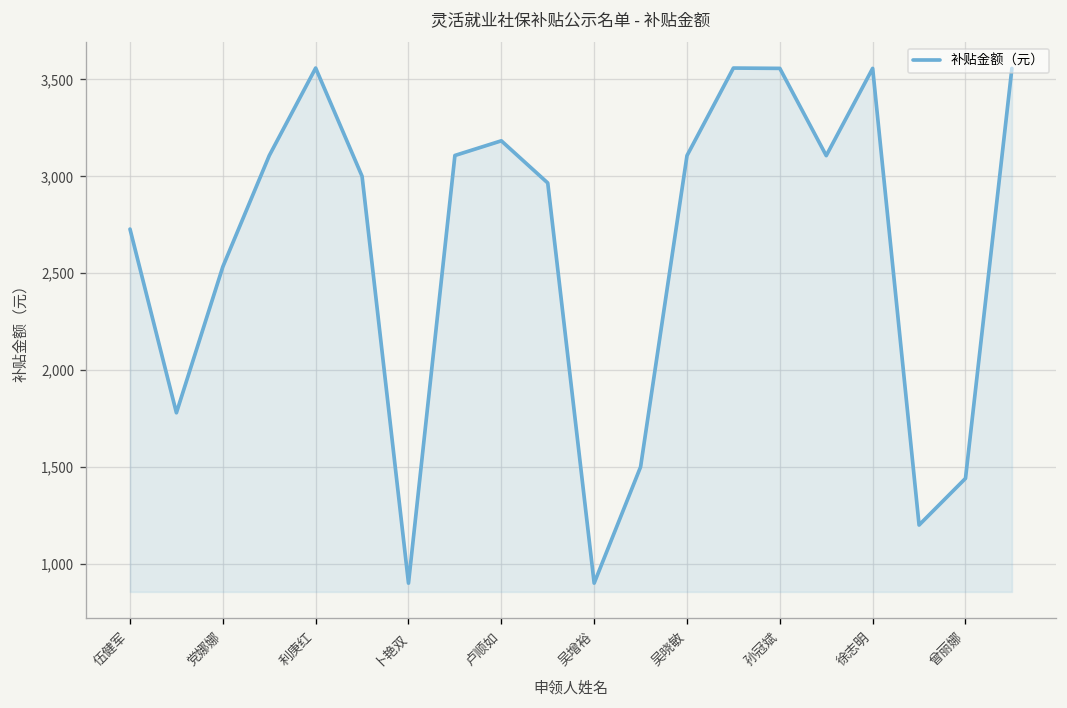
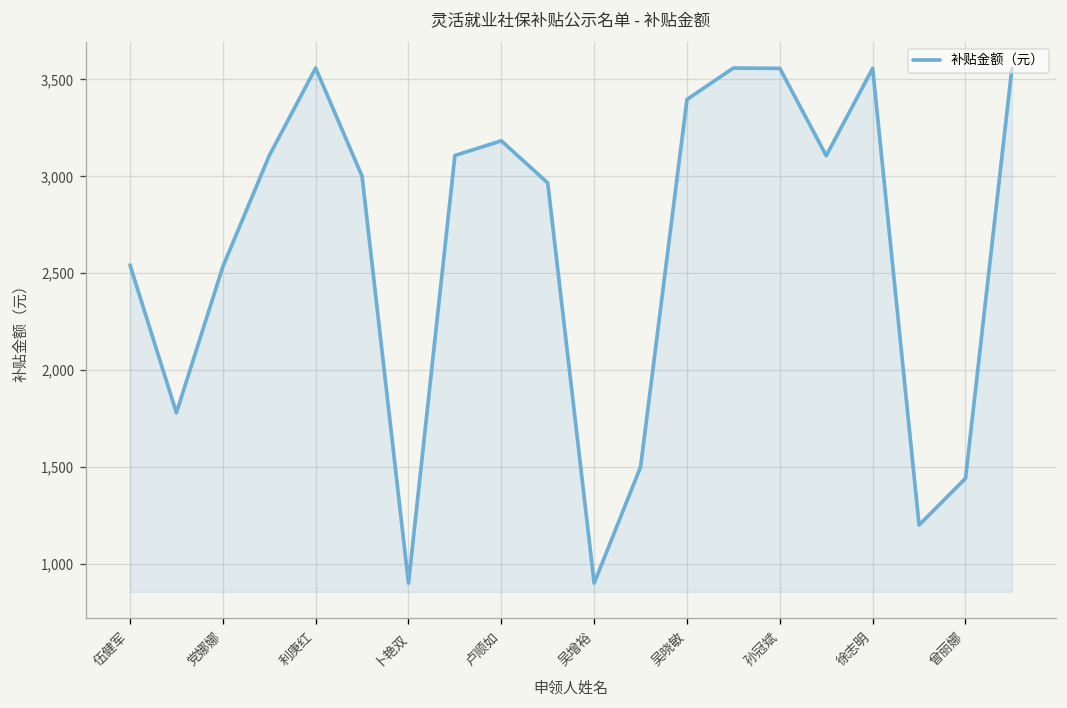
伍健军: 2,730 -> 2,540
吴晓敏: 3,110 -> 3,400
